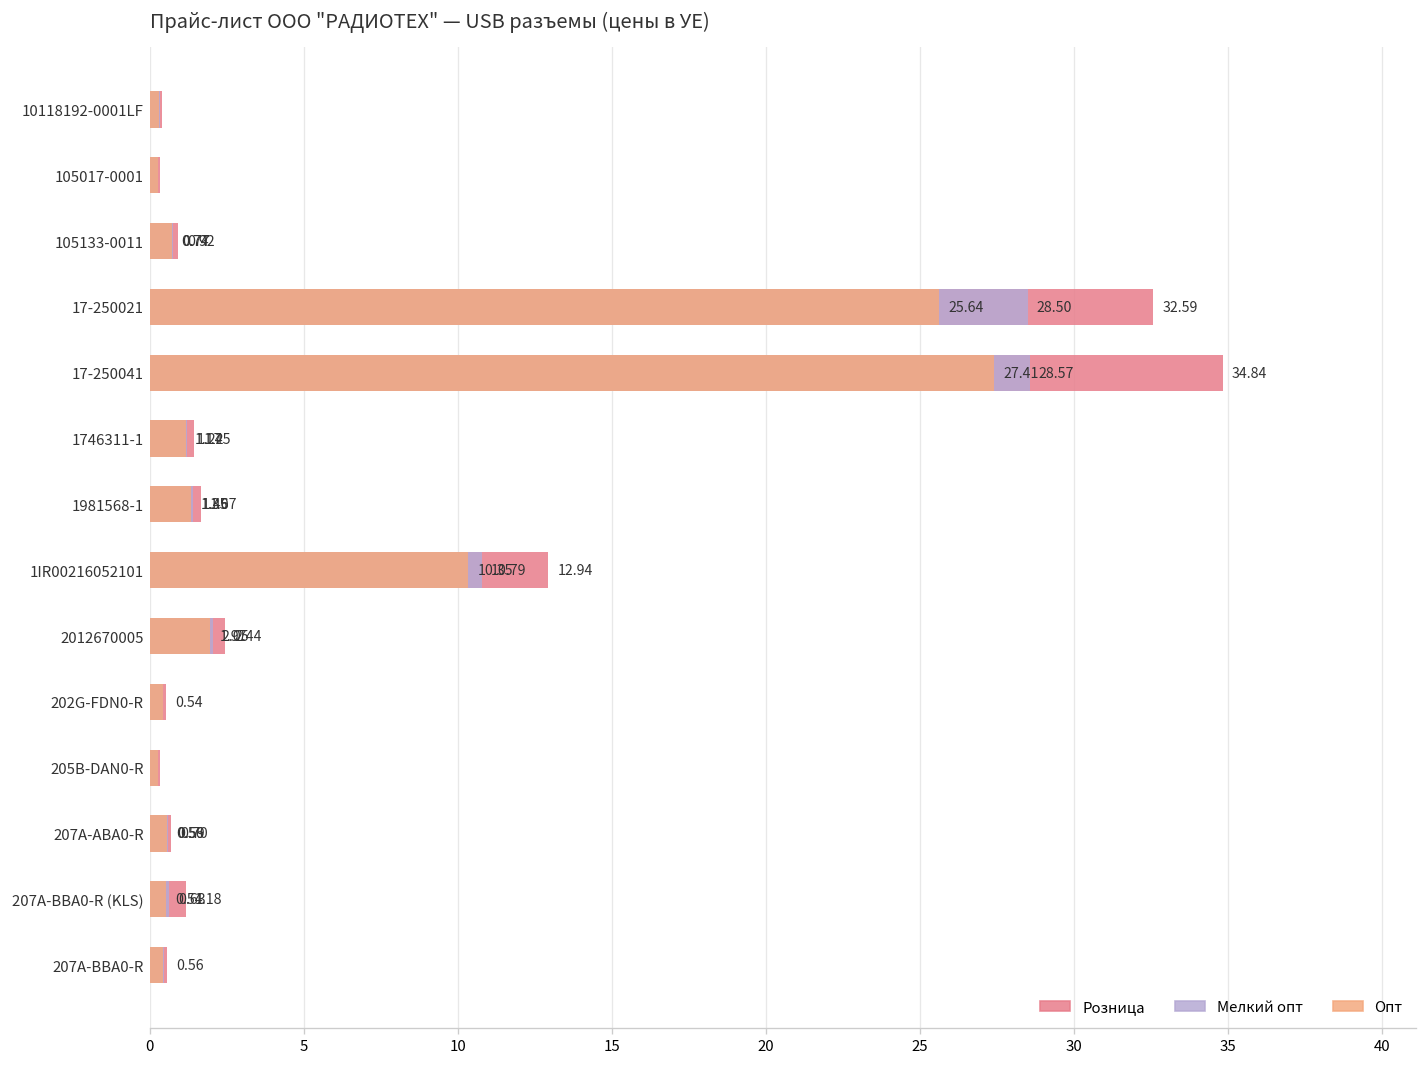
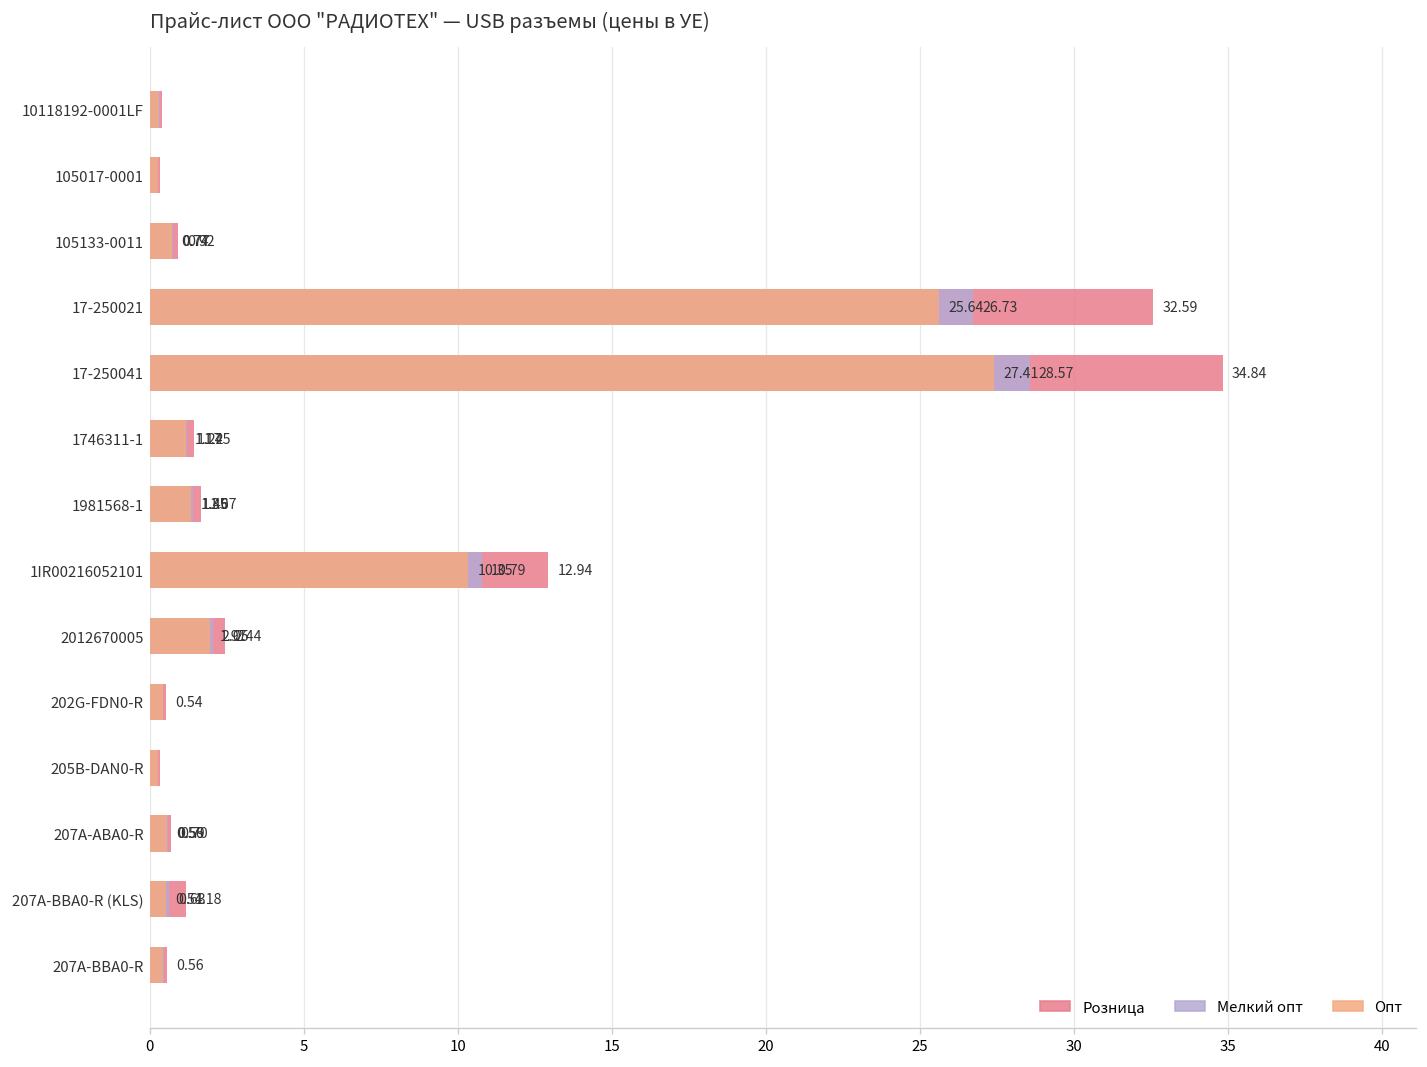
Мелкий опт, 17-250021: 28.50 -> 26.73
